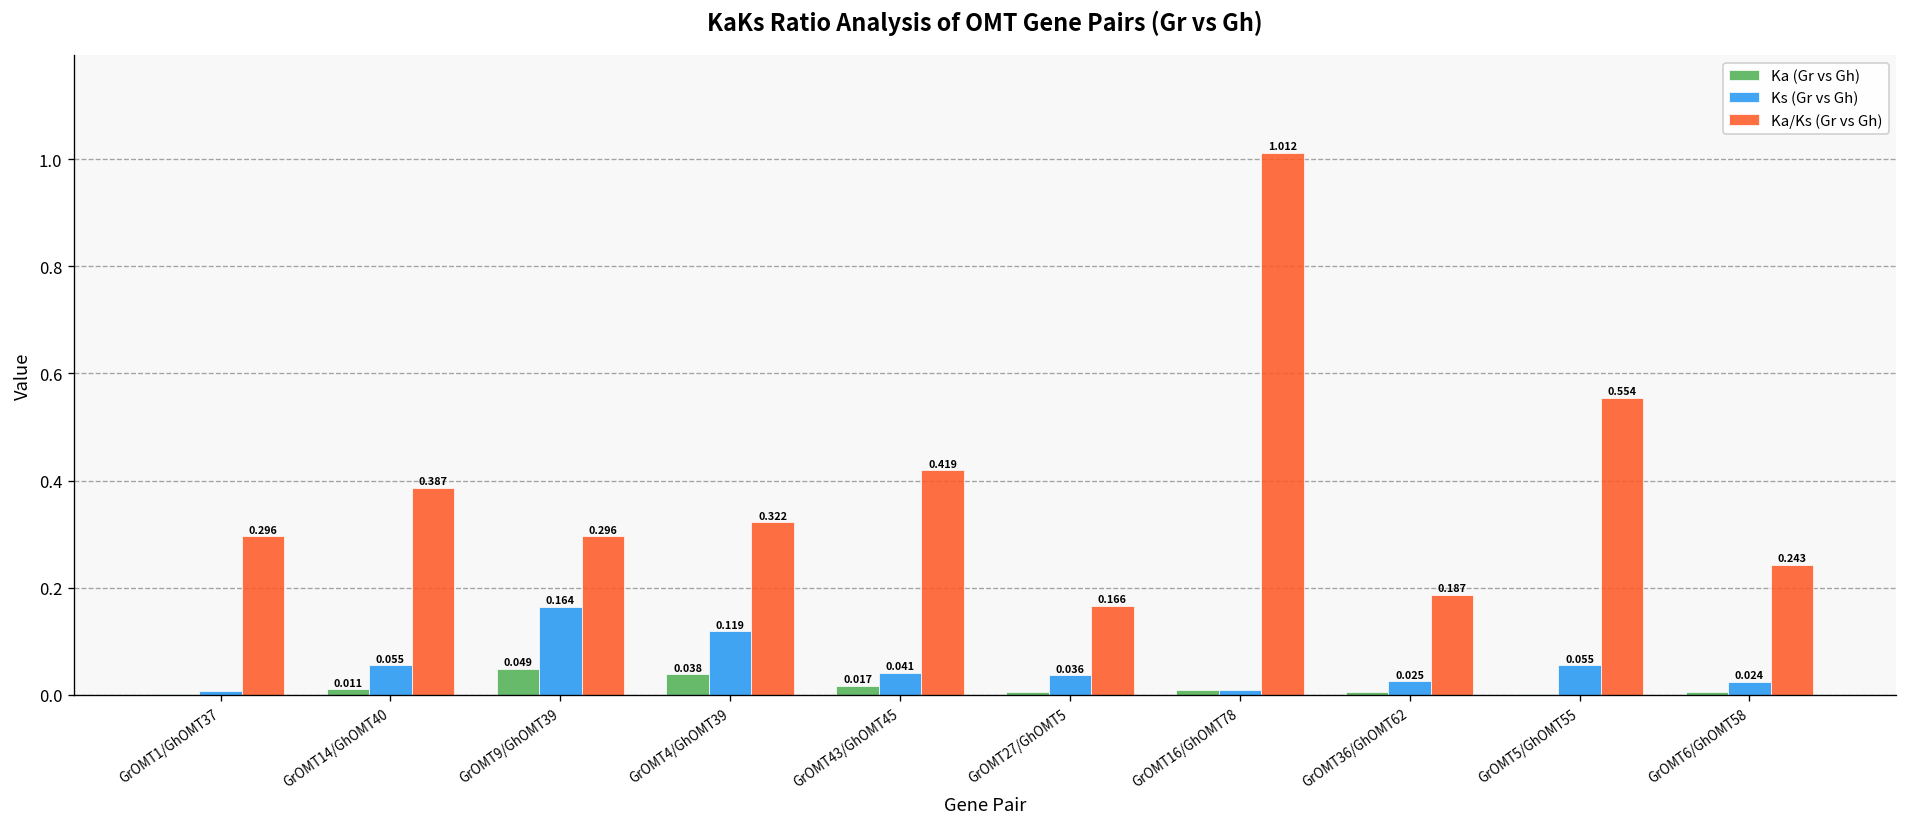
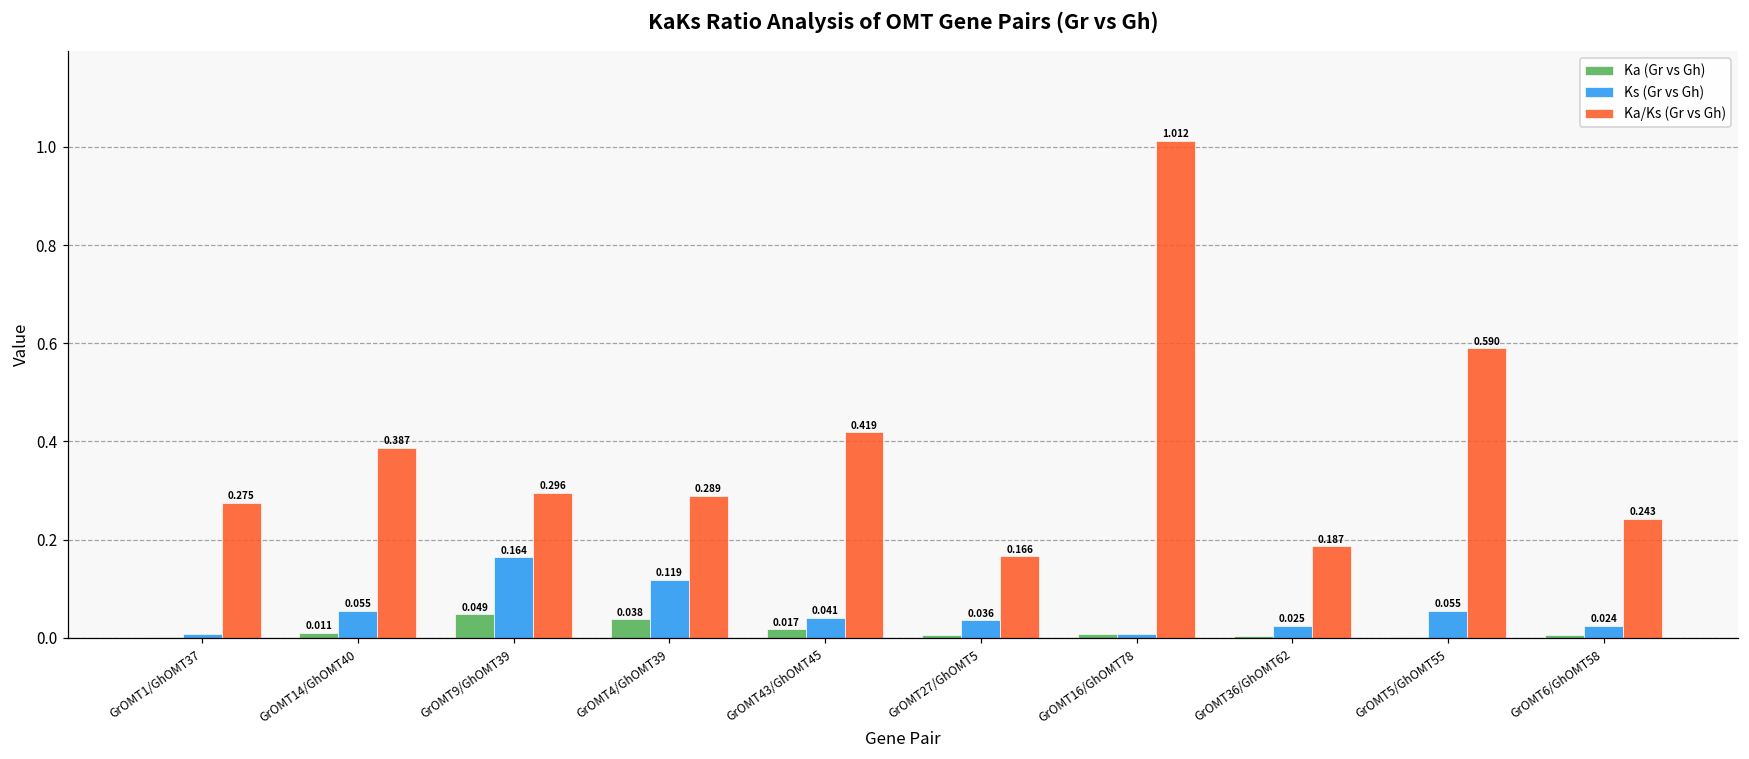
Ka/Ks (Gr vs Gh), GrOMT1/GhOMT37: 0.296 -> 0.275
Ka/Ks (Gr vs Gh), GrOMT4/GhOMT39: 0.322 -> 0.289
Ka/Ks (Gr vs Gh), GrOMT5/GhOMT55: 0.554 -> 0.590
